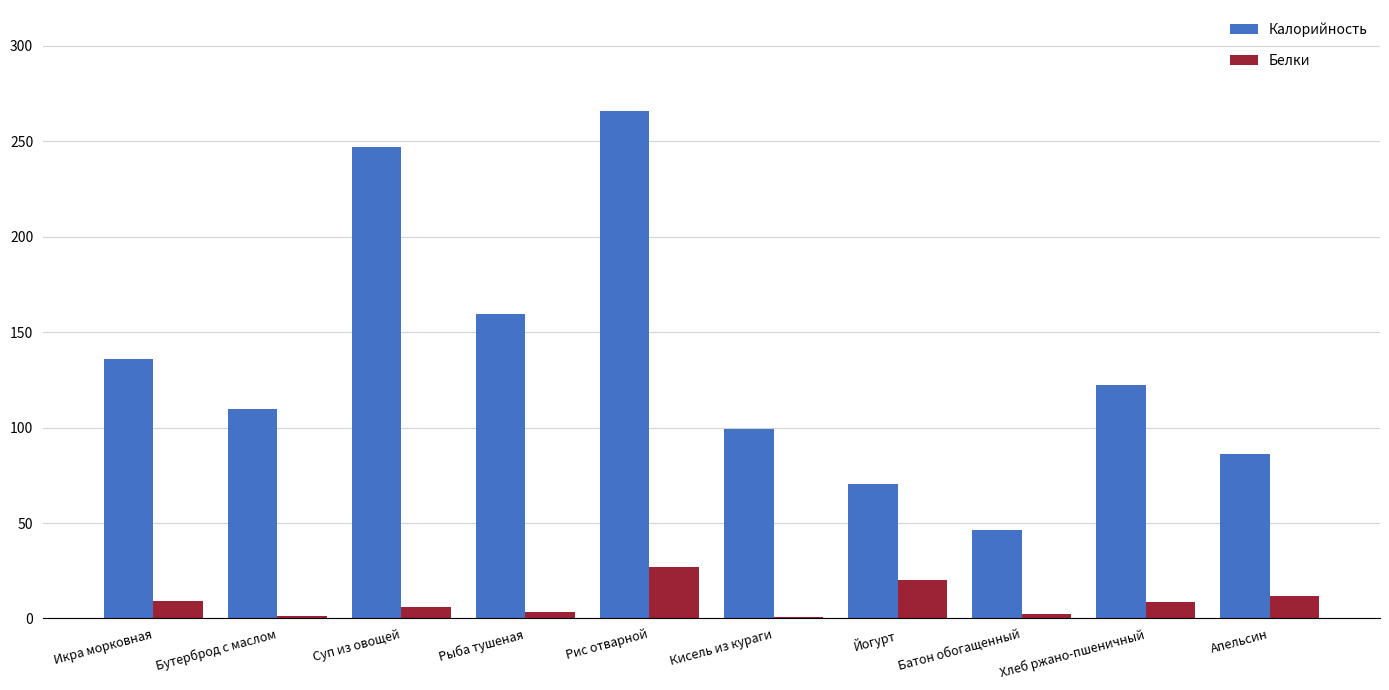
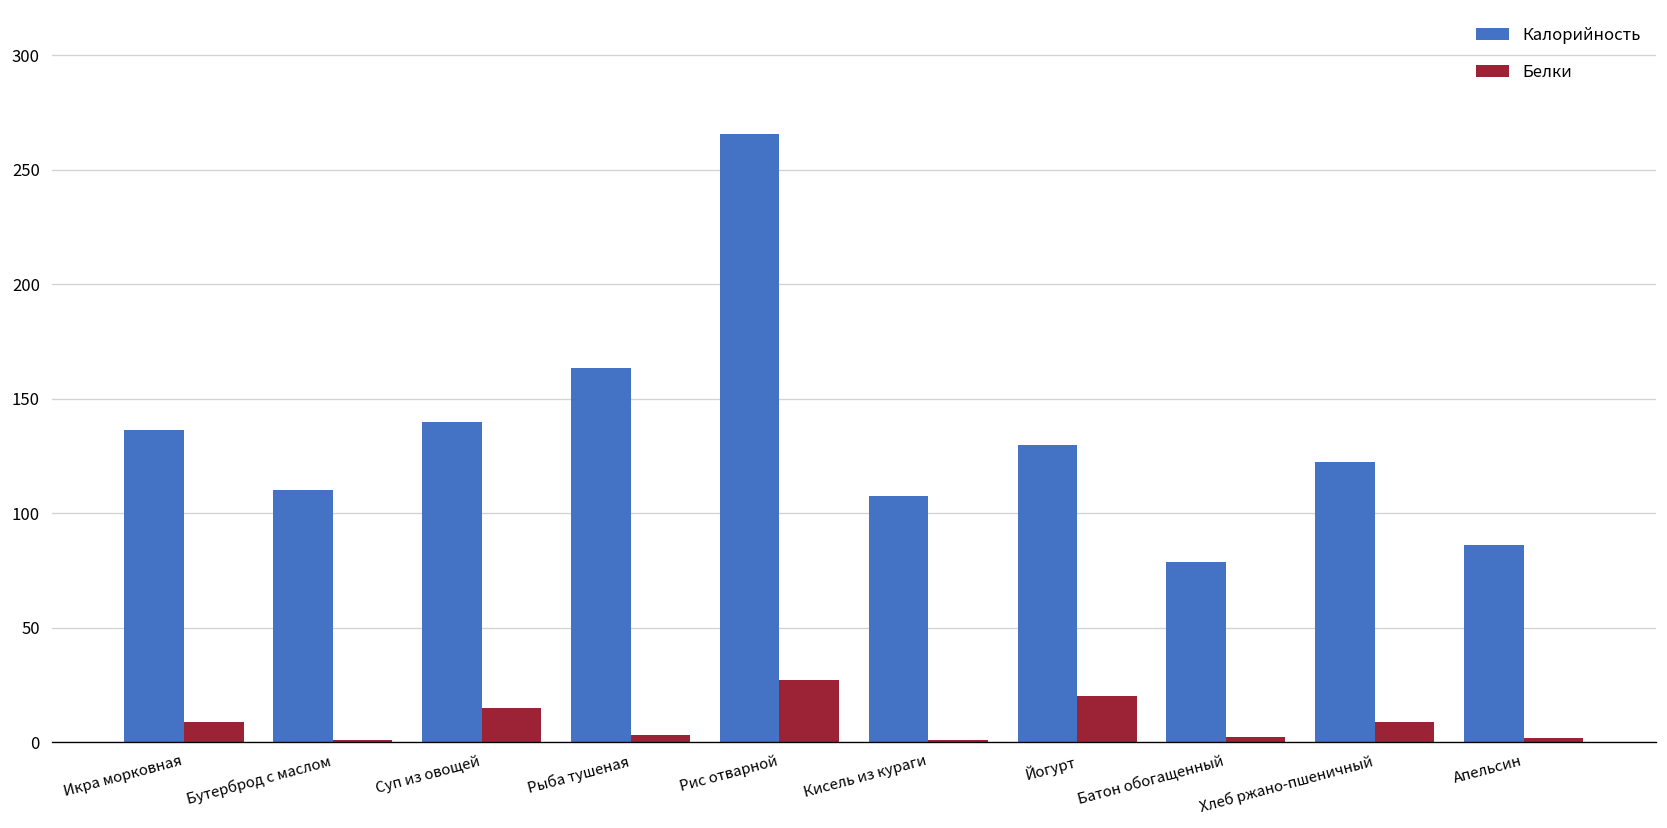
Калорийность, Суп из овощей: 247 -> 140
Белки, Суп из овощей: 6 -> 15
Калорийность, Рыба тушеная: 159 -> 164
Калорийность, Кисель из кураги: 99 -> 108
Калорийность, Йогурт: 71 -> 130
Калорийность, Батон обогащенный: 46 -> 79
Белки, Апельсин: 12 -> 2
